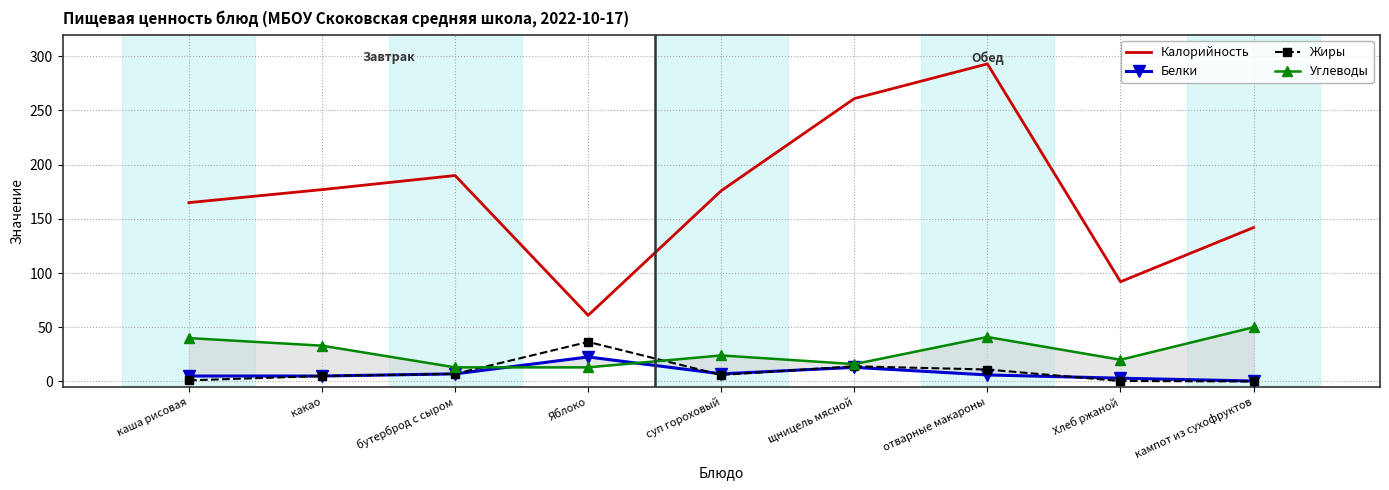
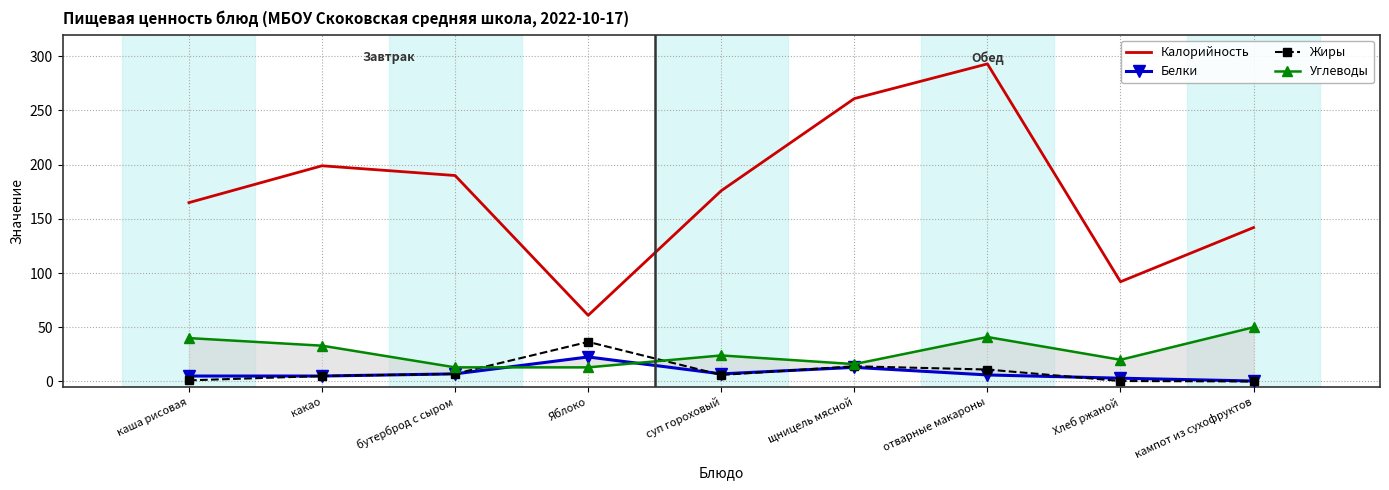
Калорийность, какао: 177 -> 199
